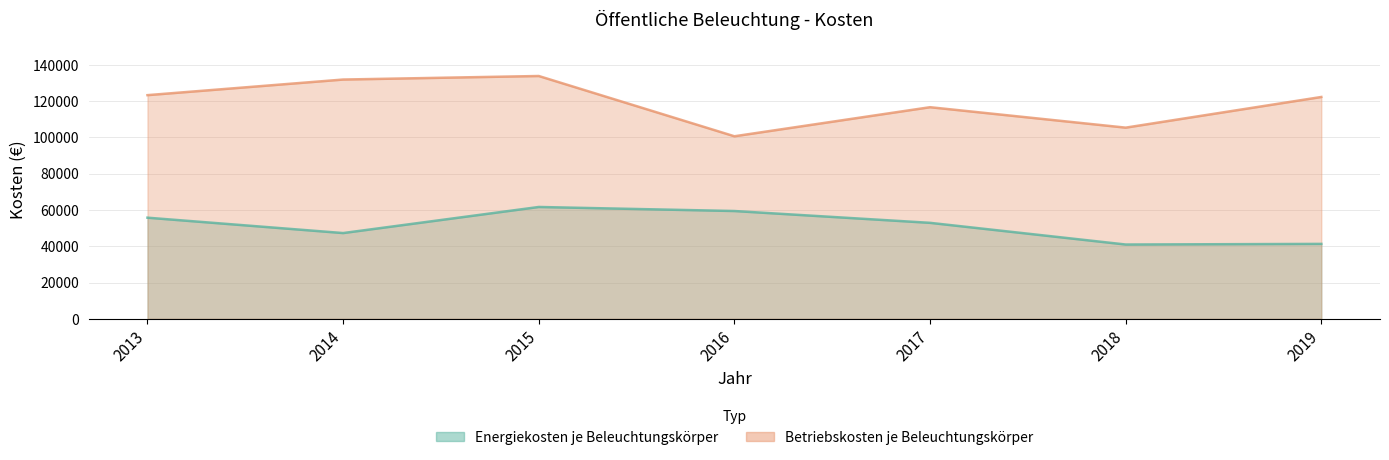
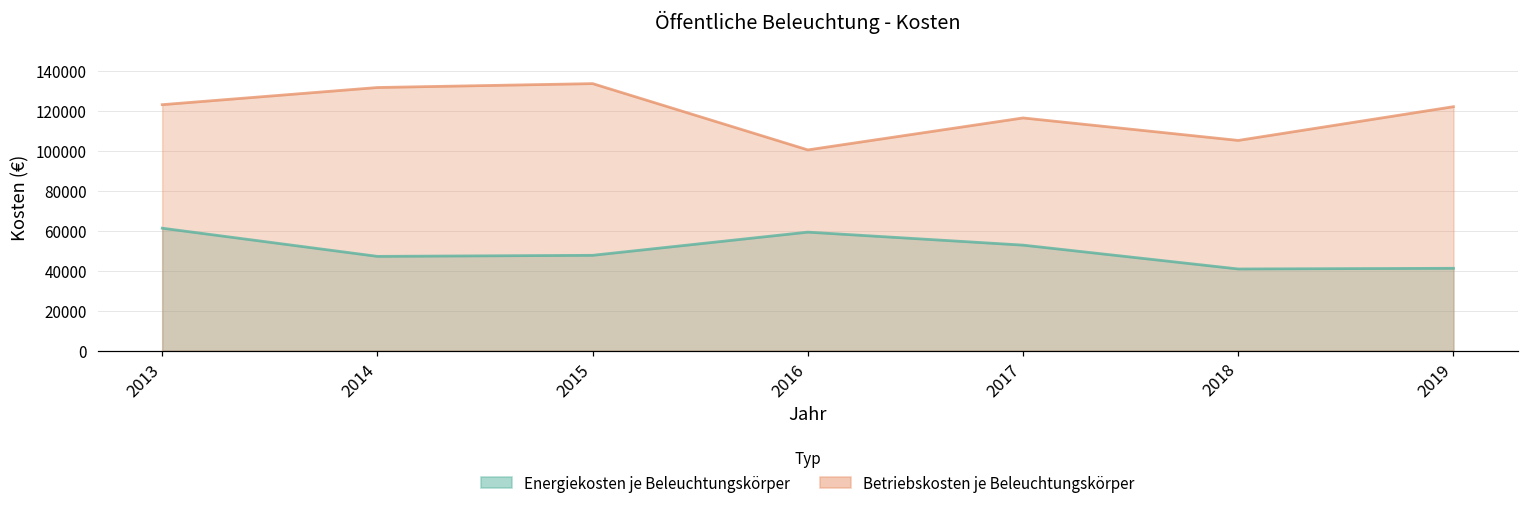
Energiekosten je Beleuchtungskörper, 2013: 56000 -> 61000
Energiekosten je Beleuchtungskörper, 2015: 62000 -> 48000
